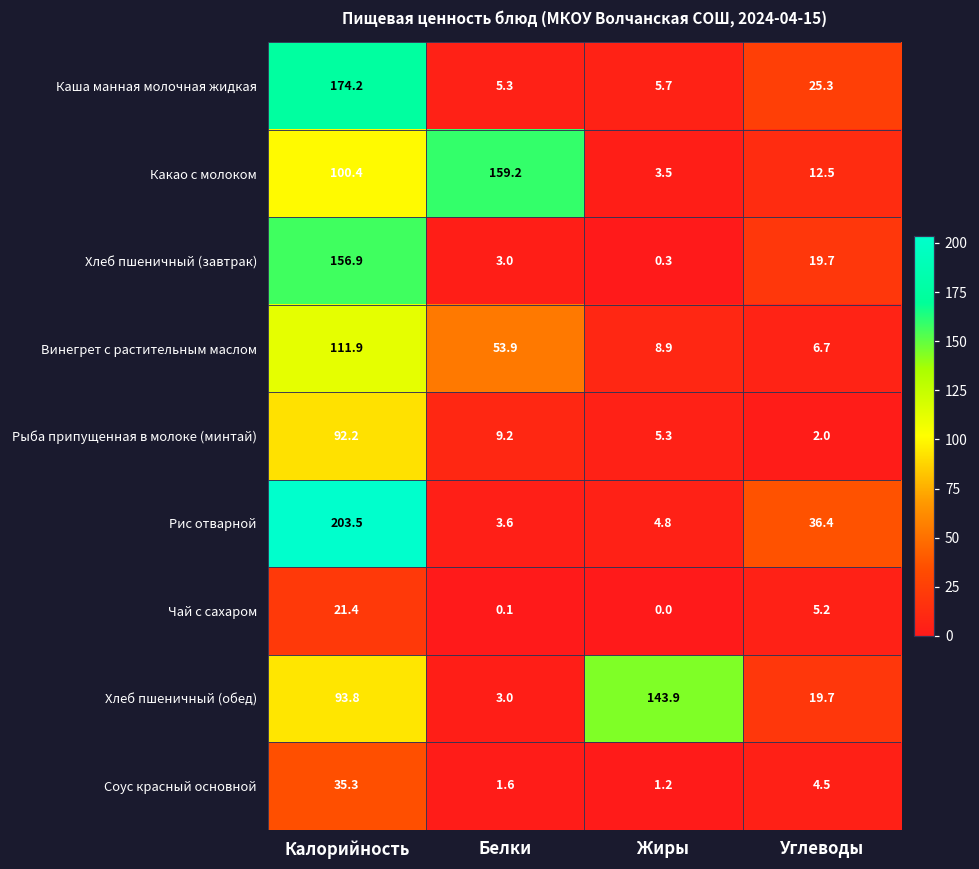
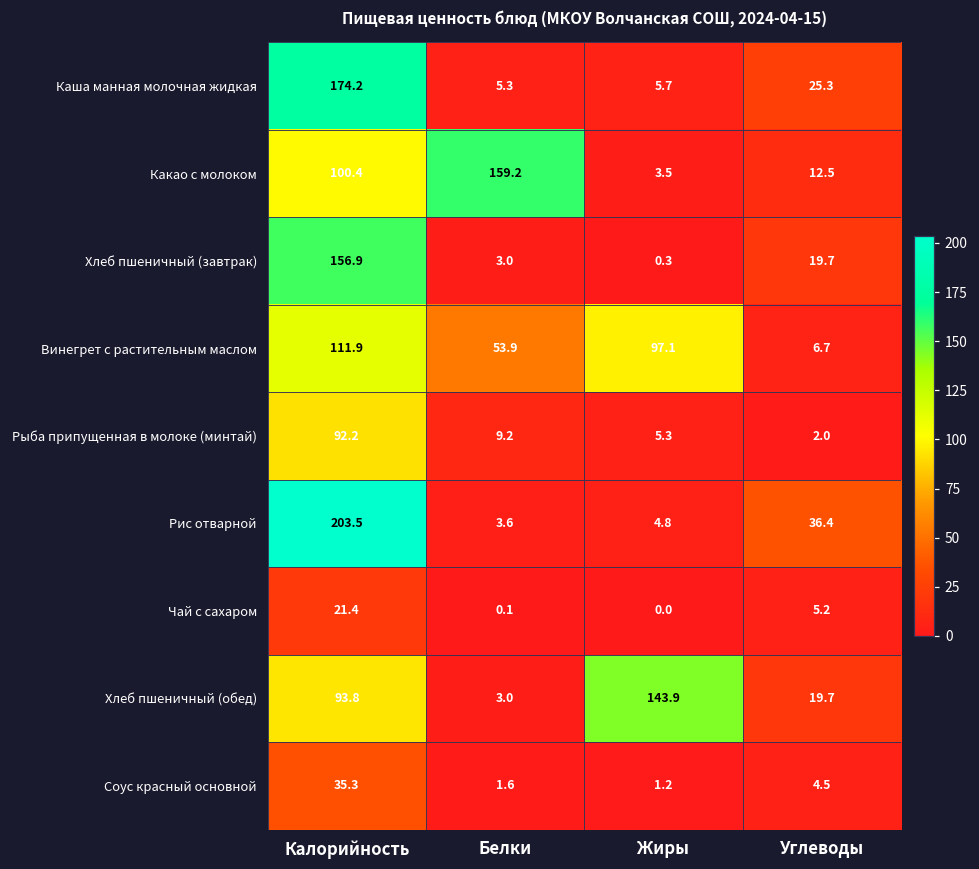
Винегрет с растительным маслом, Жиры: 8.9 -> 97.1
